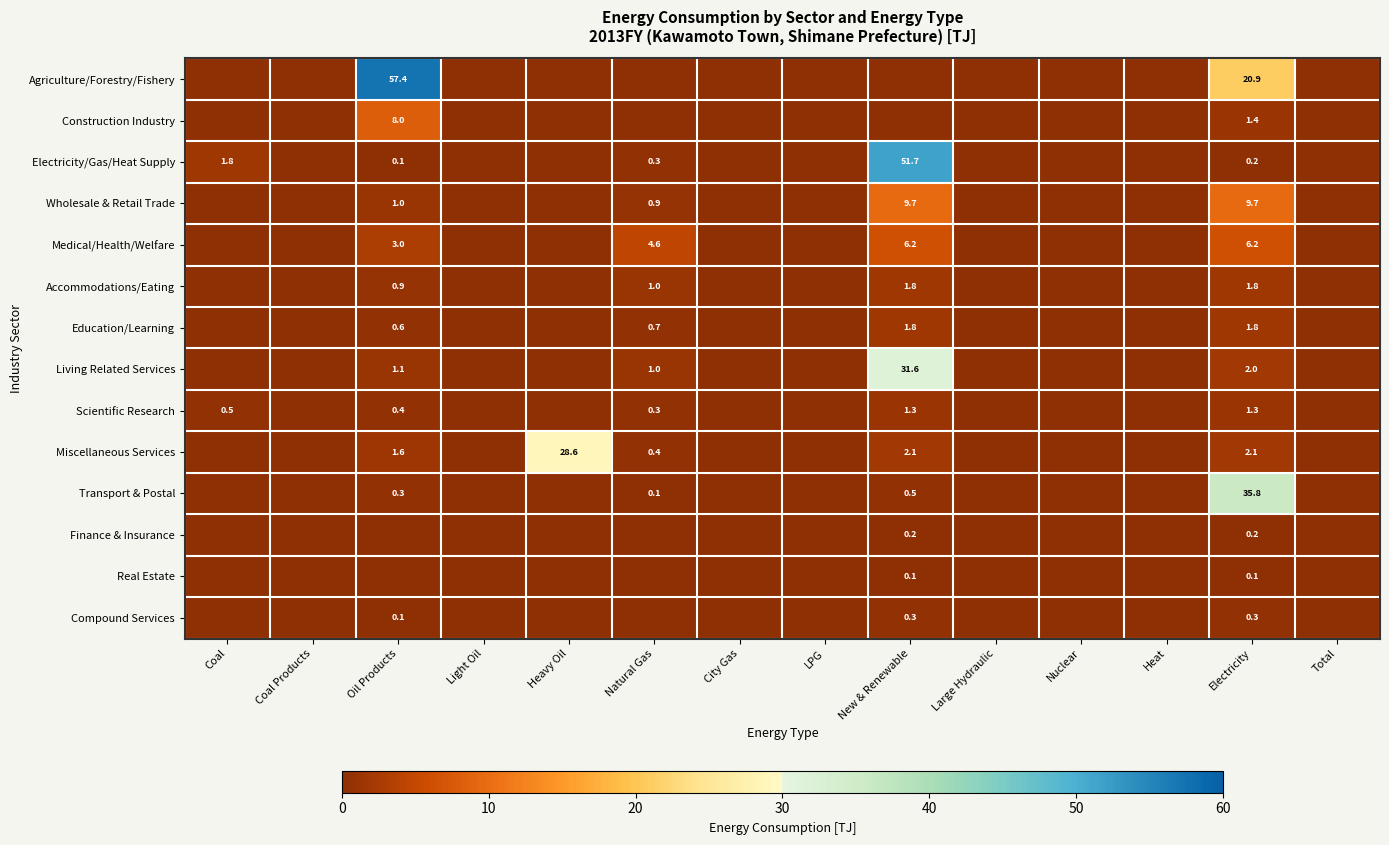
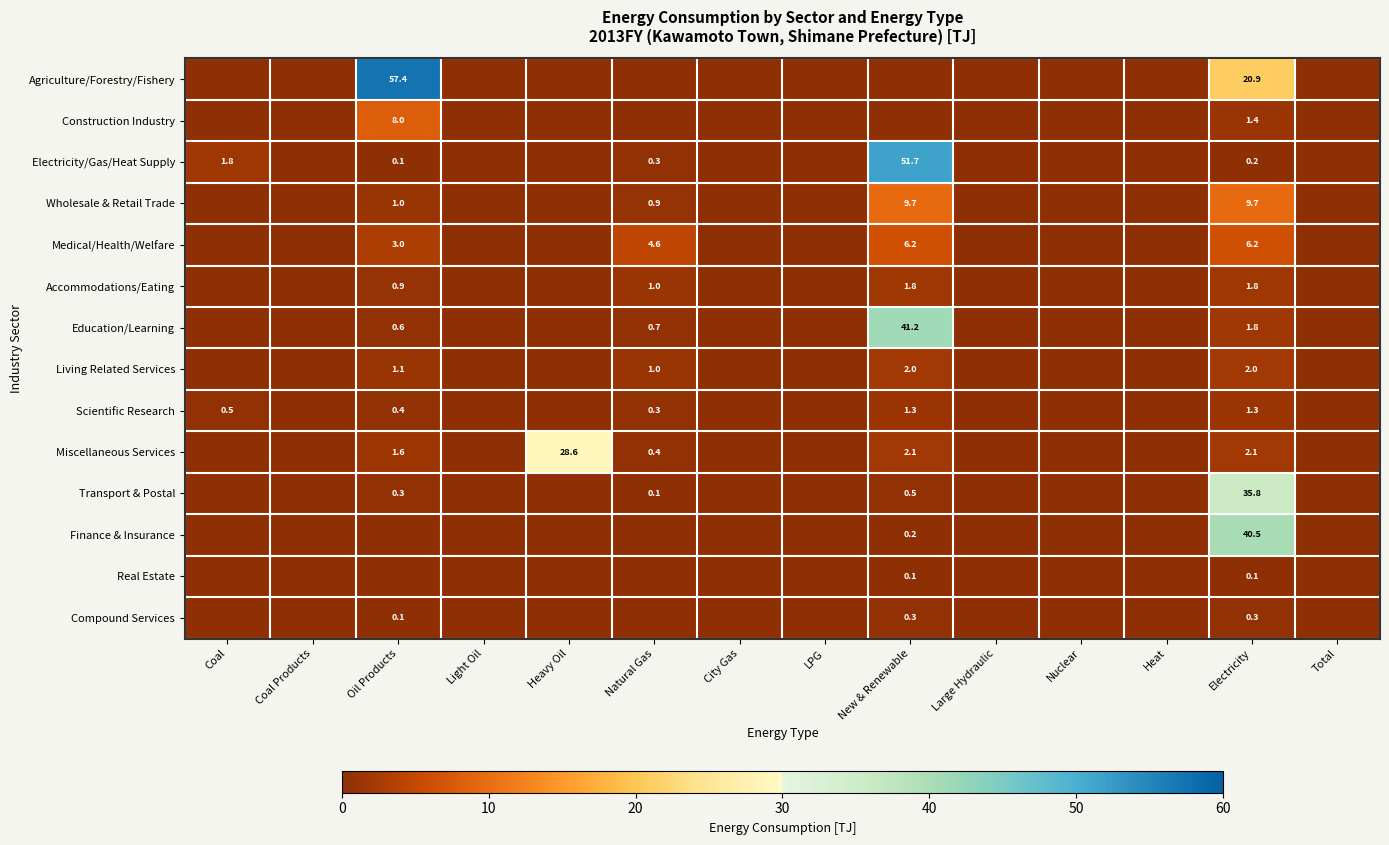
Education/Learning, New & Renewable: 1.8 -> 41.2
Living Related Services, New & Renewable: 31.6 -> 2.0
Finance & Insurance, Electricity: 0.2 -> 40.5
